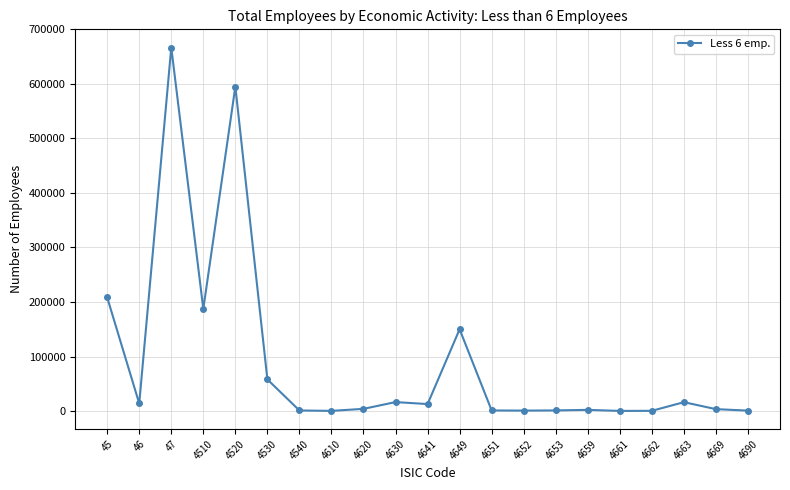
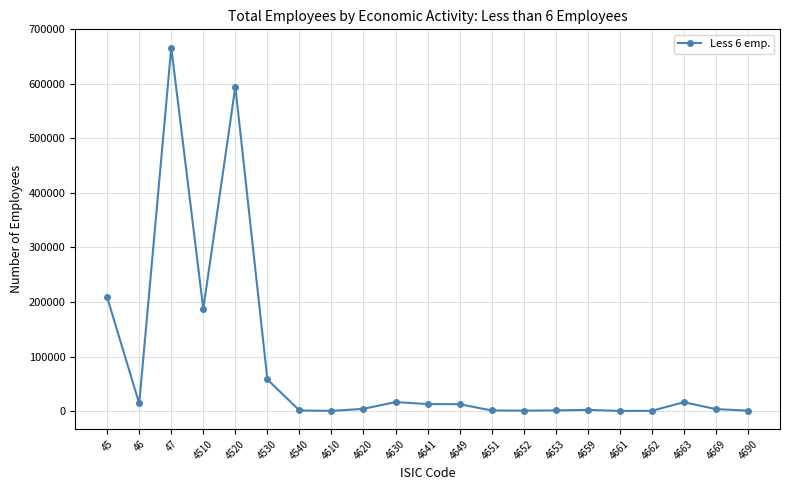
4649: 150000 -> 10000
